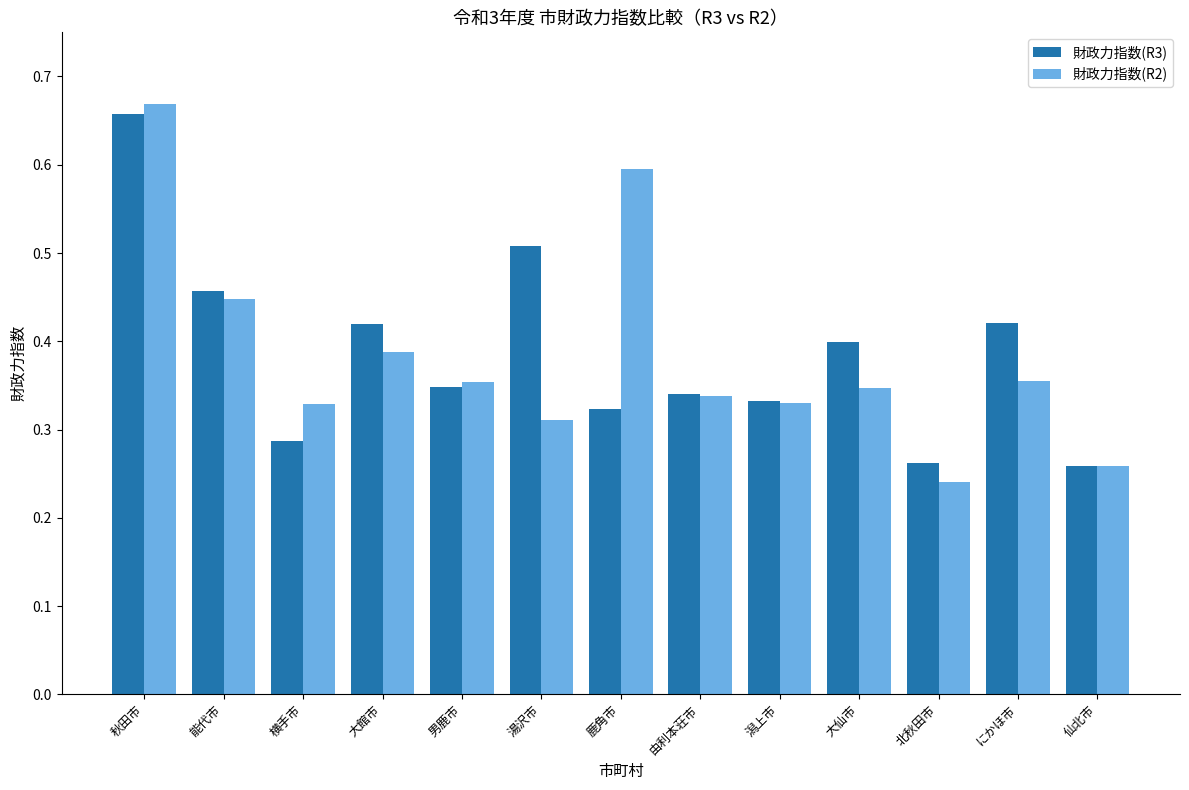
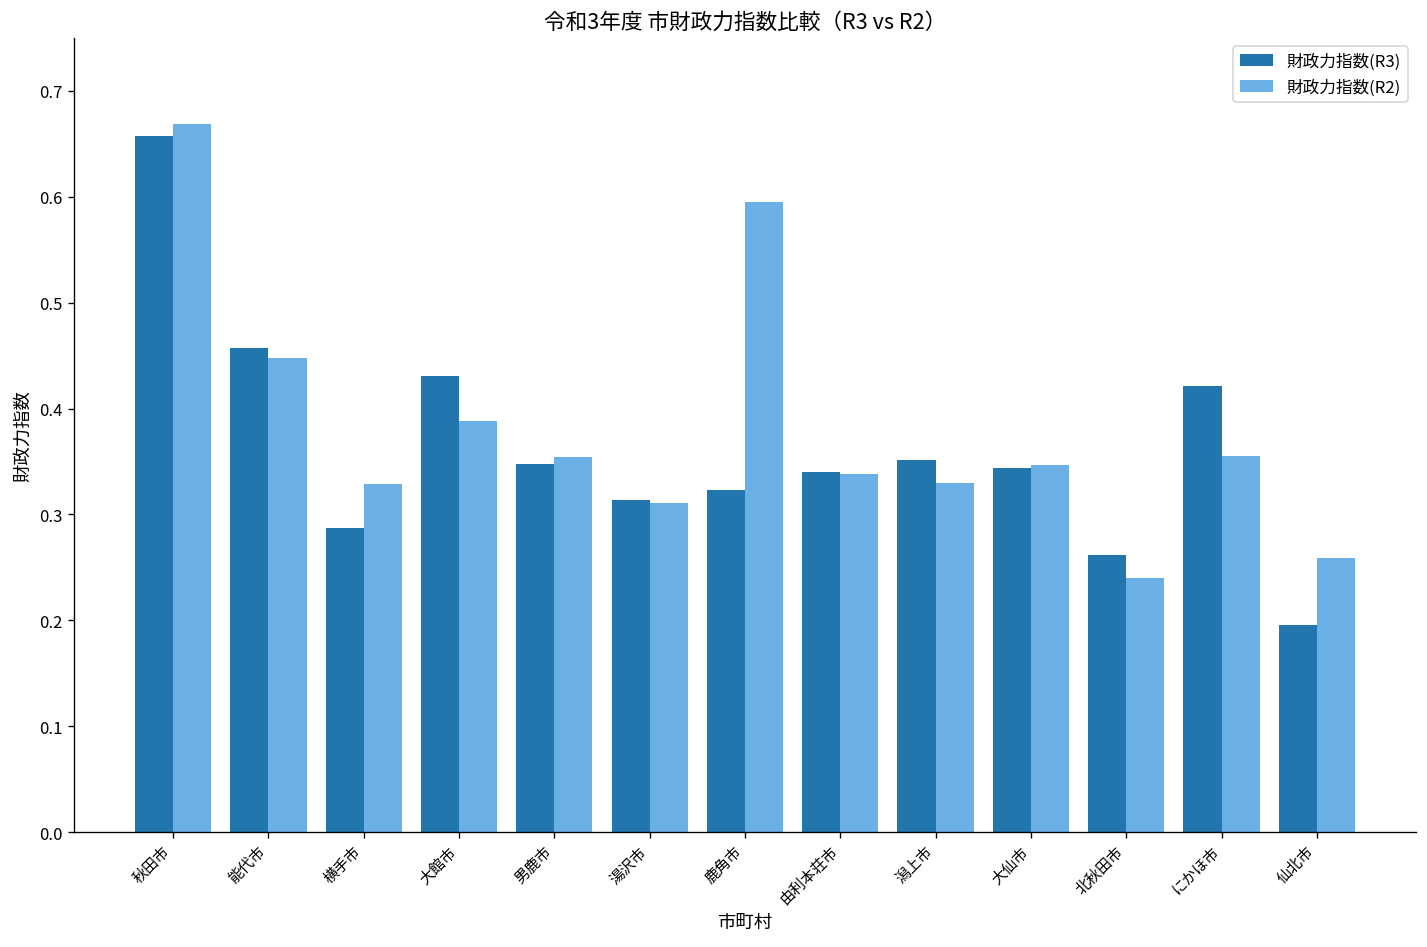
財政力指数(R3), 大館市: 0.42 -> 0.43
財政力指数(R3), 湯沢市: 0.51 -> 0.31
財政力指数(R3), 潟上市: 0.33 -> 0.35
財政力指数(R3), 大仙市: 0.40 -> 0.34
財政力指数(R3), 仙北市: 0.26 -> 0.20
